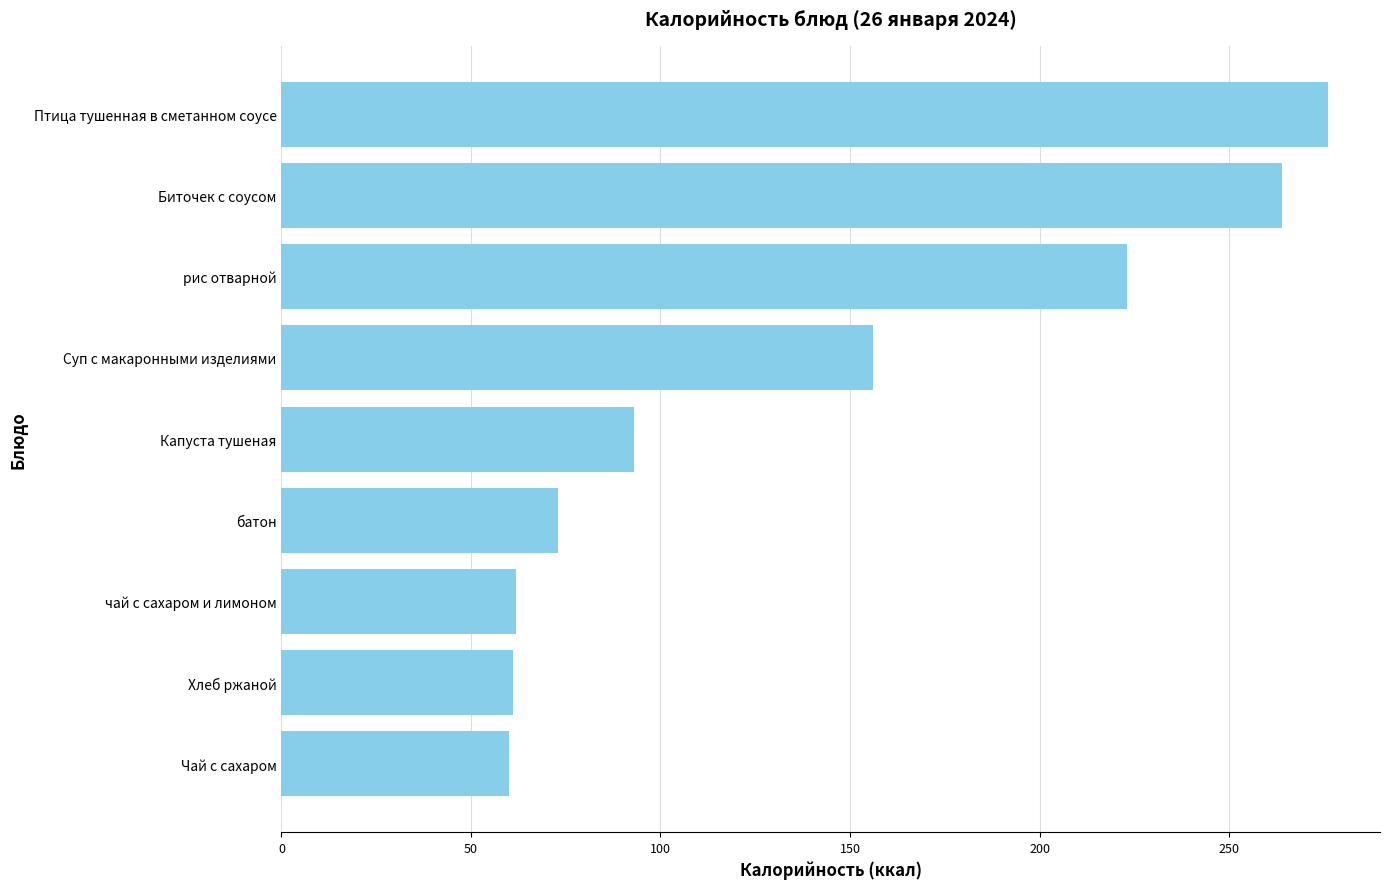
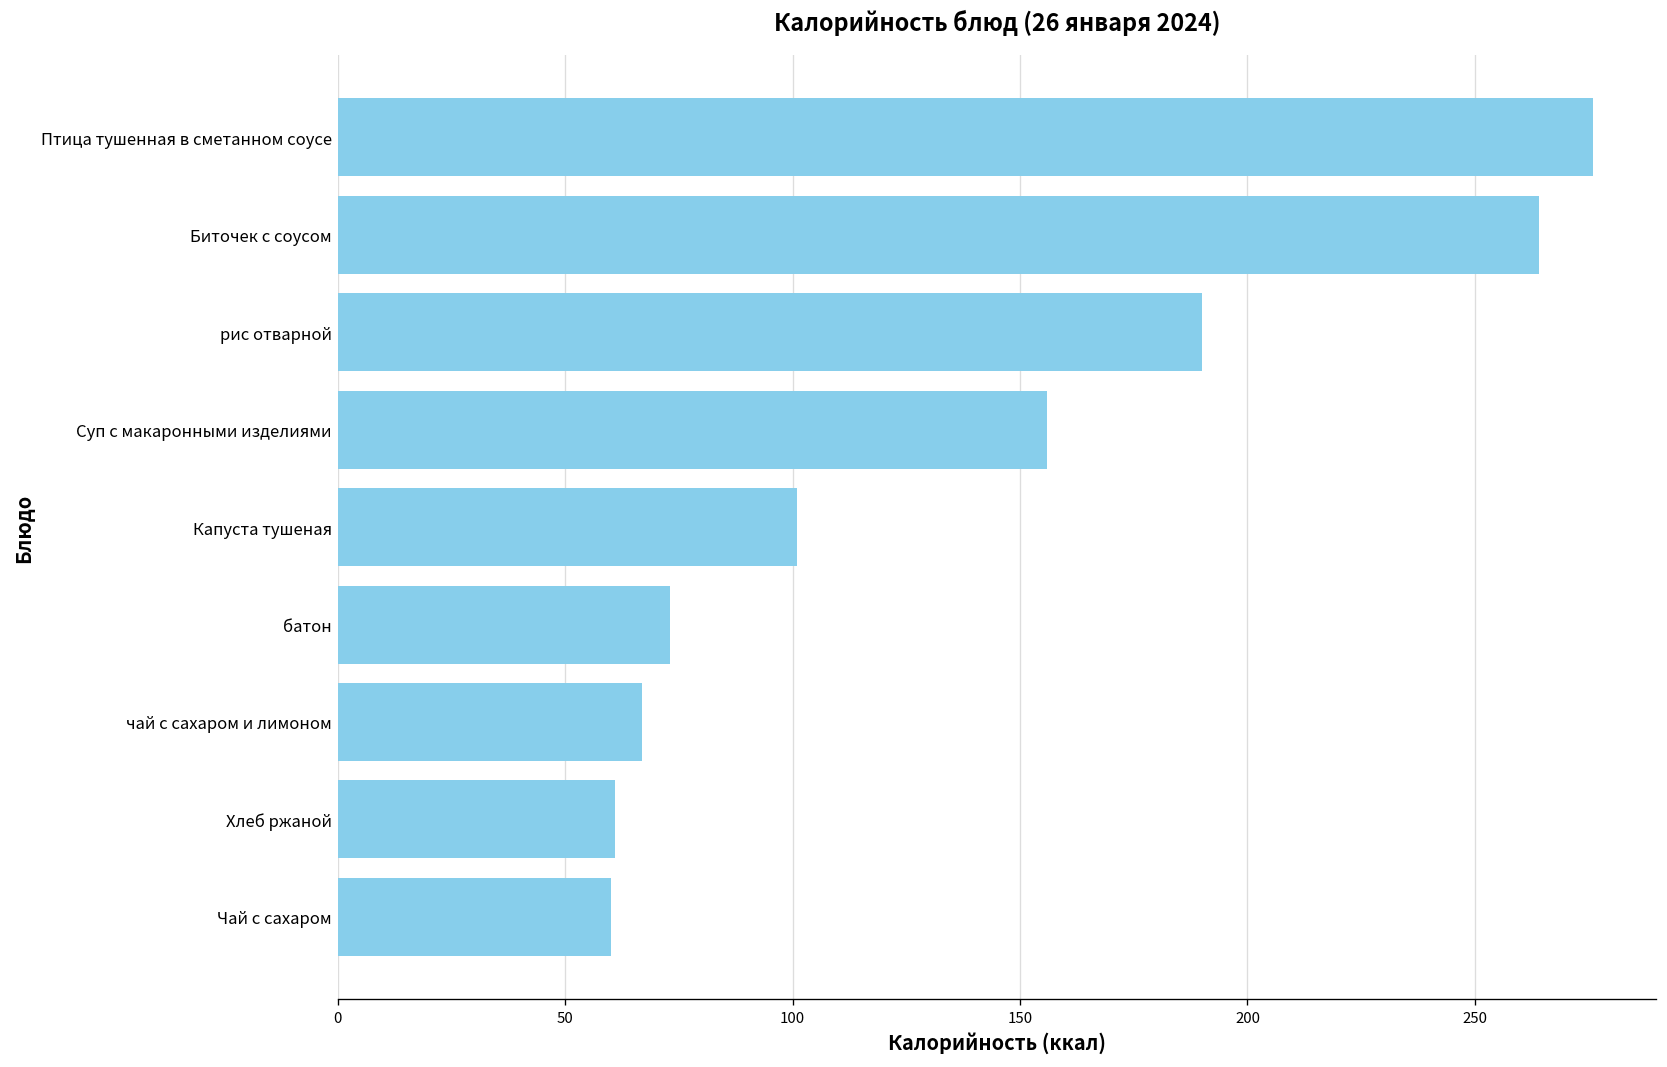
рис отварной: 223 -> 190
Капуста тушеная: 93 -> 101
чай с сахаром и лимоном: 62 -> 67
